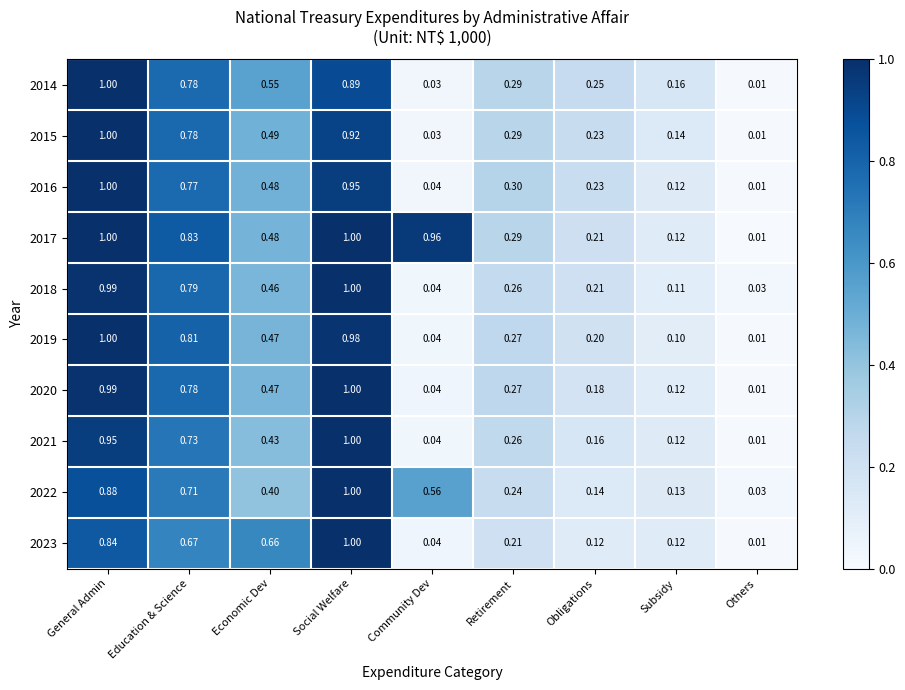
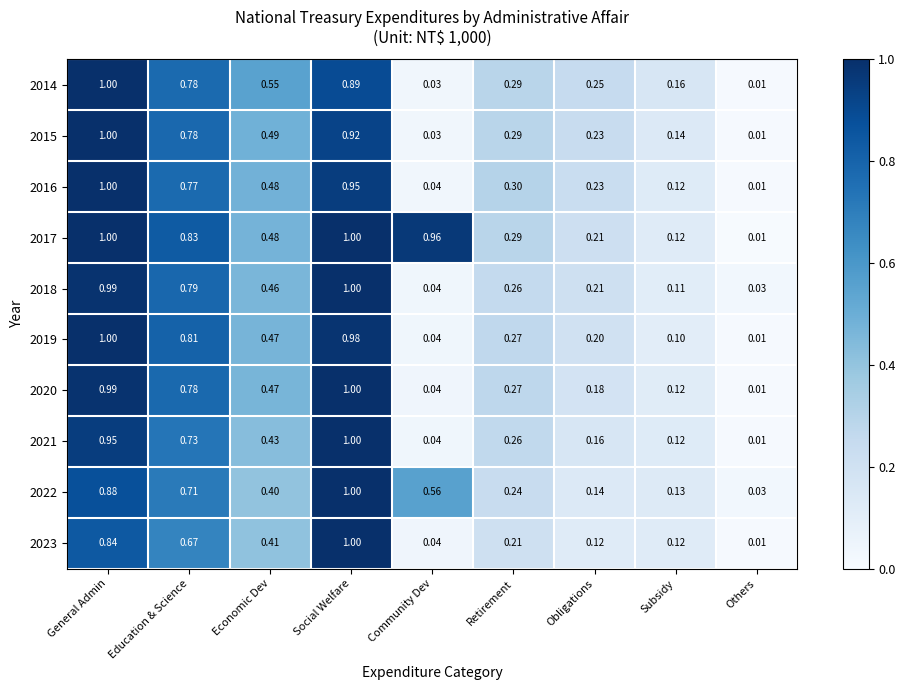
2023, Economic Dev: 0.66 -> 0.41
